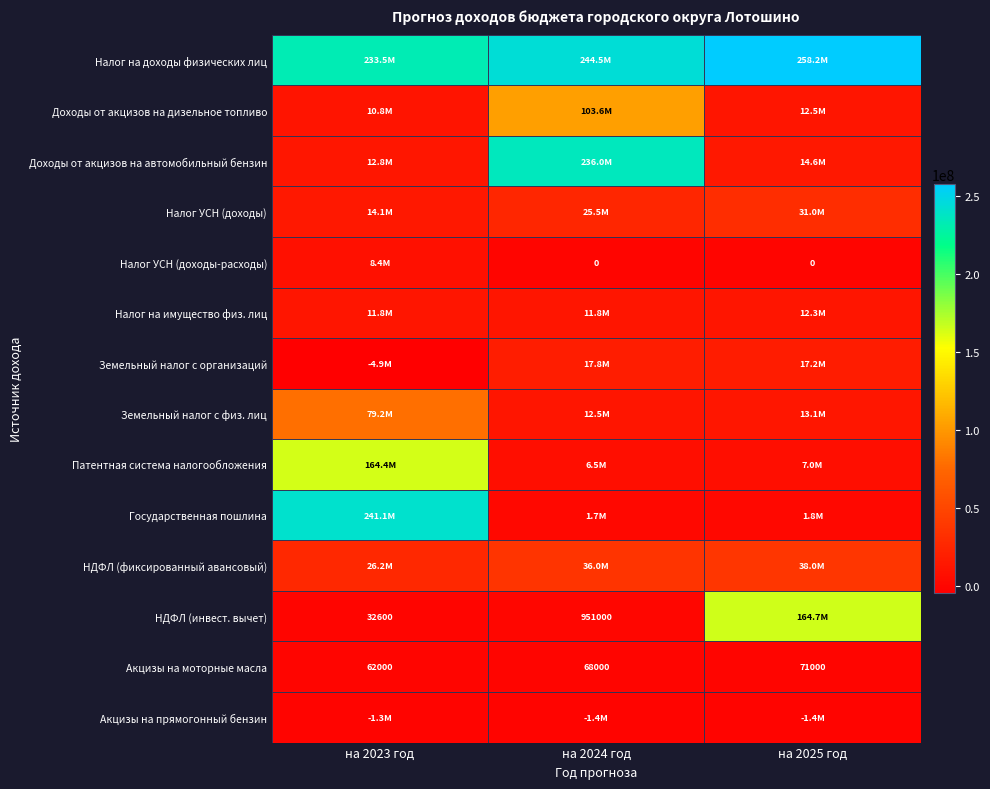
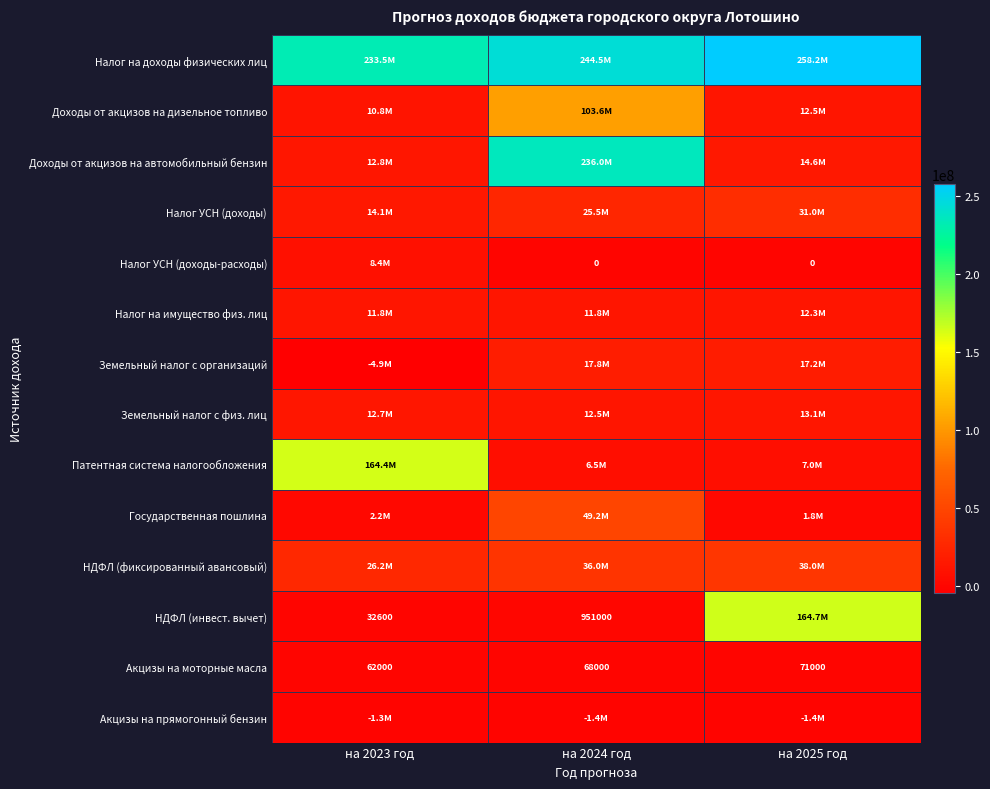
Земельный налог с физ. лиц, на 2023 год: 79.2M -> 12.7M
Государственная пошлина, на 2023 год: 241.1M -> 2.2M
Государственная пошлина, на 2024 год: 1.7M -> 49.2M
